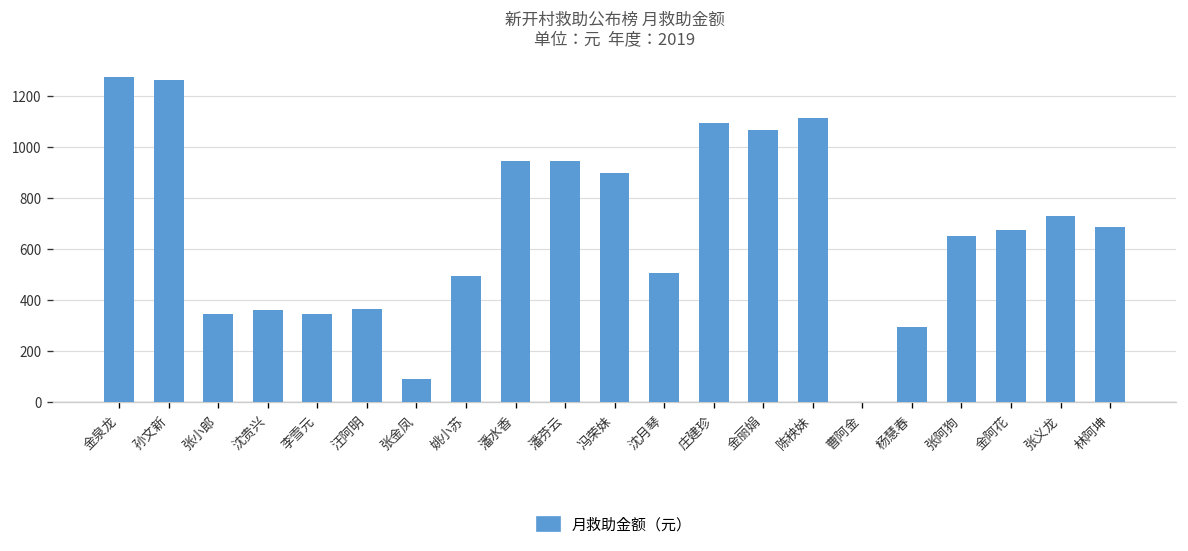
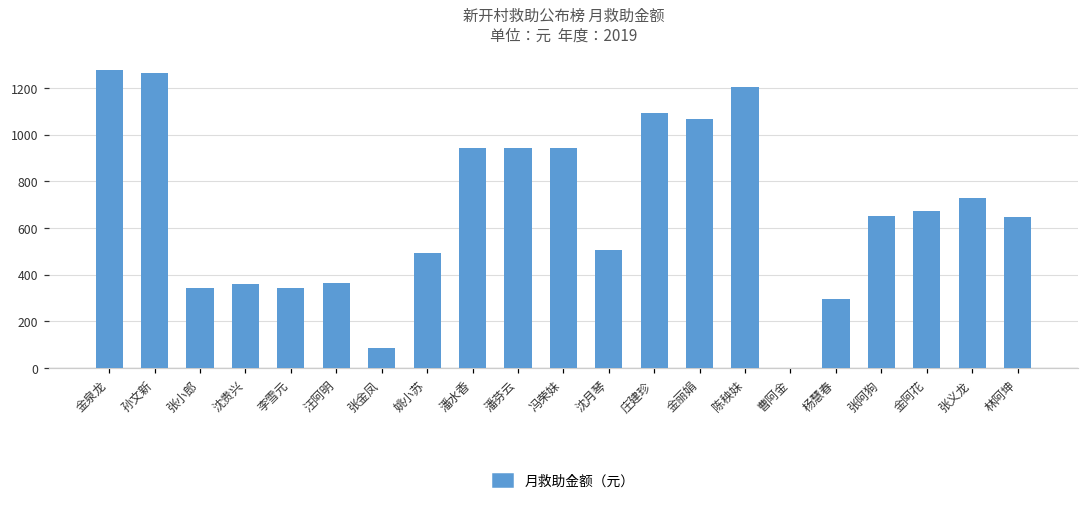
冯荣妹: 900 -> 950
陈秧妹: 1120 -> 1200
林阿坤: 690 -> 650
